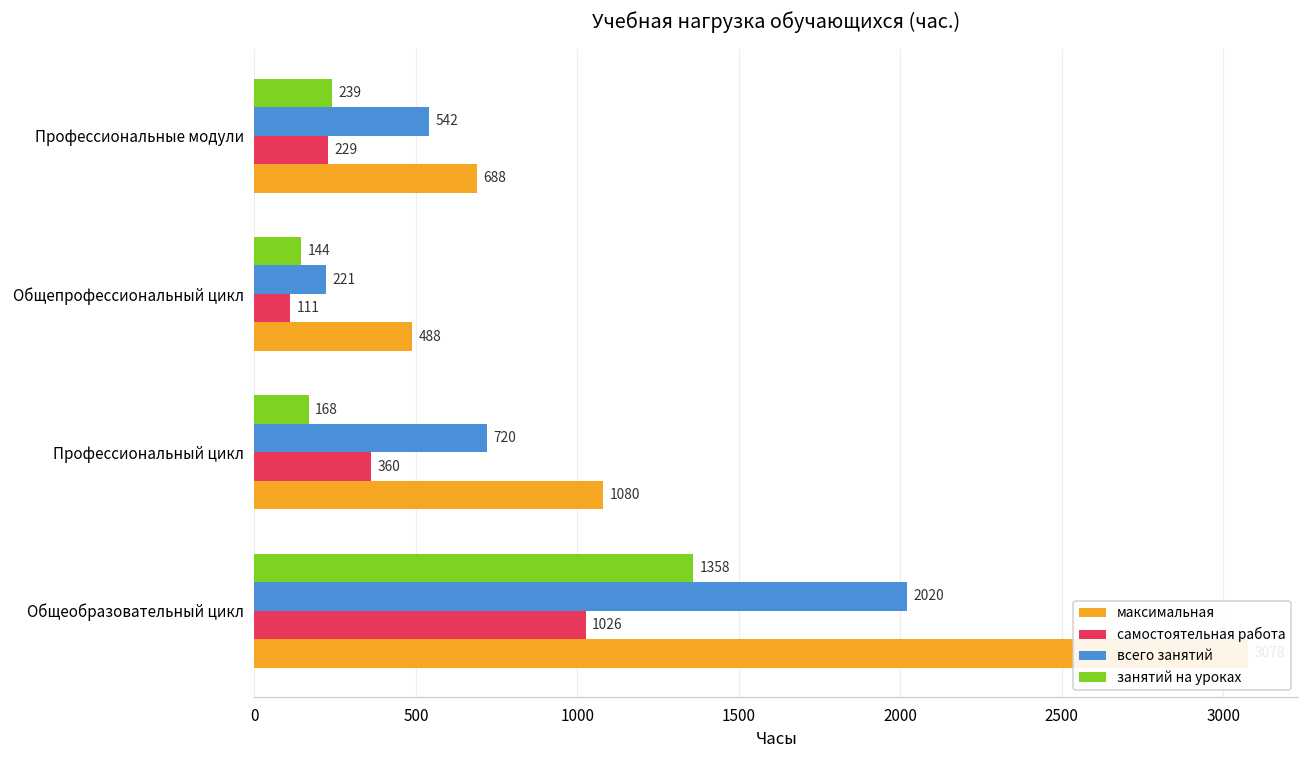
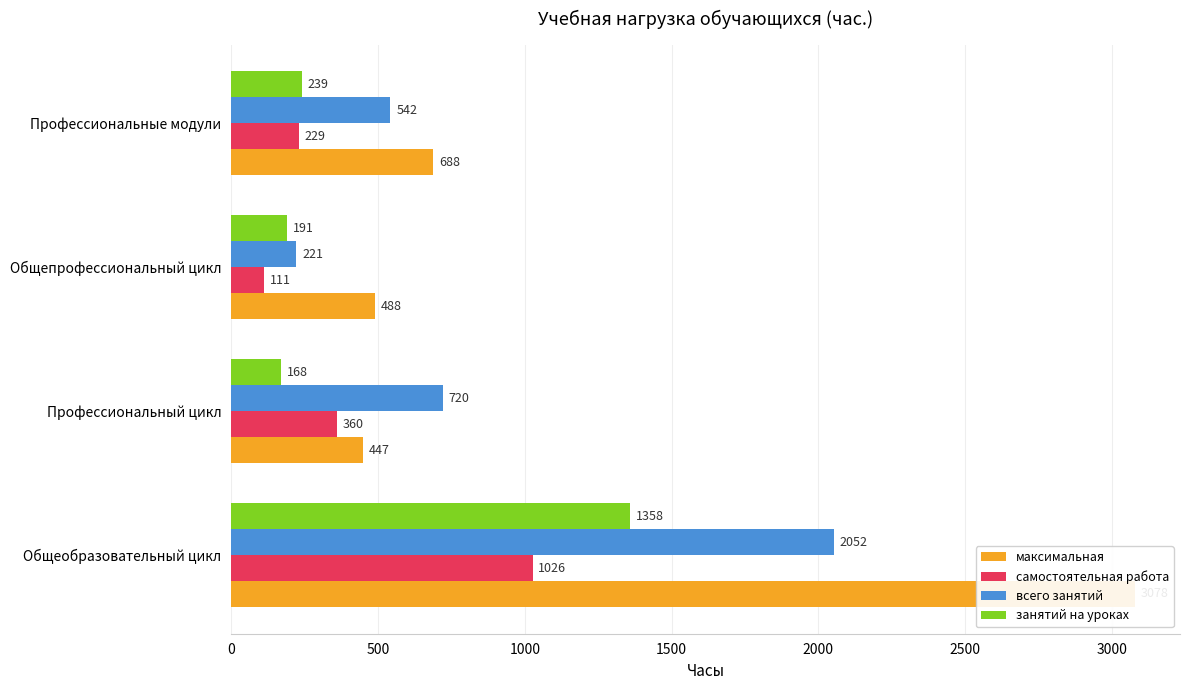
занятий на уроках, Общепрофессиональный цикл: 144 -> 191
максимальная, Профессиональный цикл: 1080 -> 447
всего занятий, Общеобразовательный цикл: 2020 -> 2052
